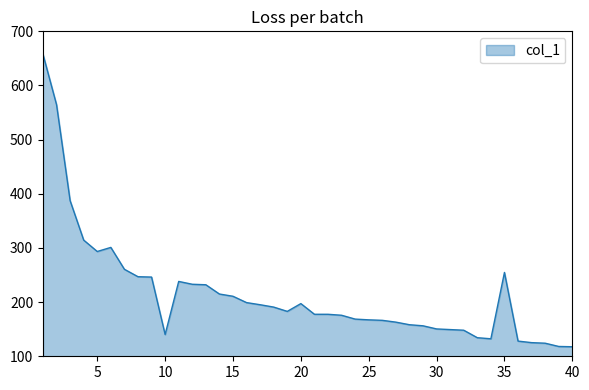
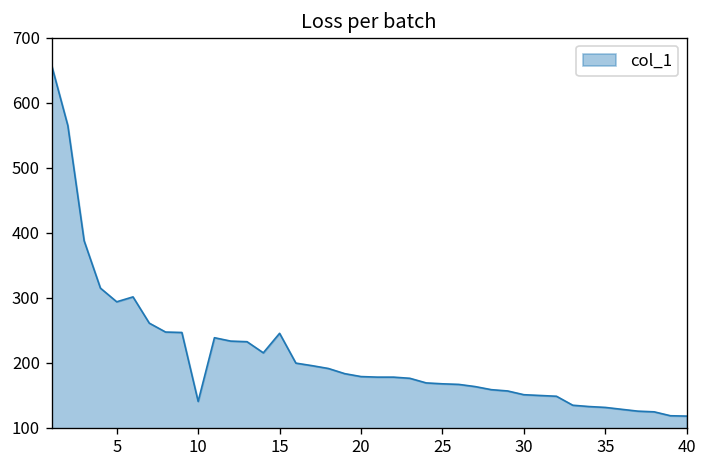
15: 210 -> 240
20: 200 -> 180
35: 250 -> 130
